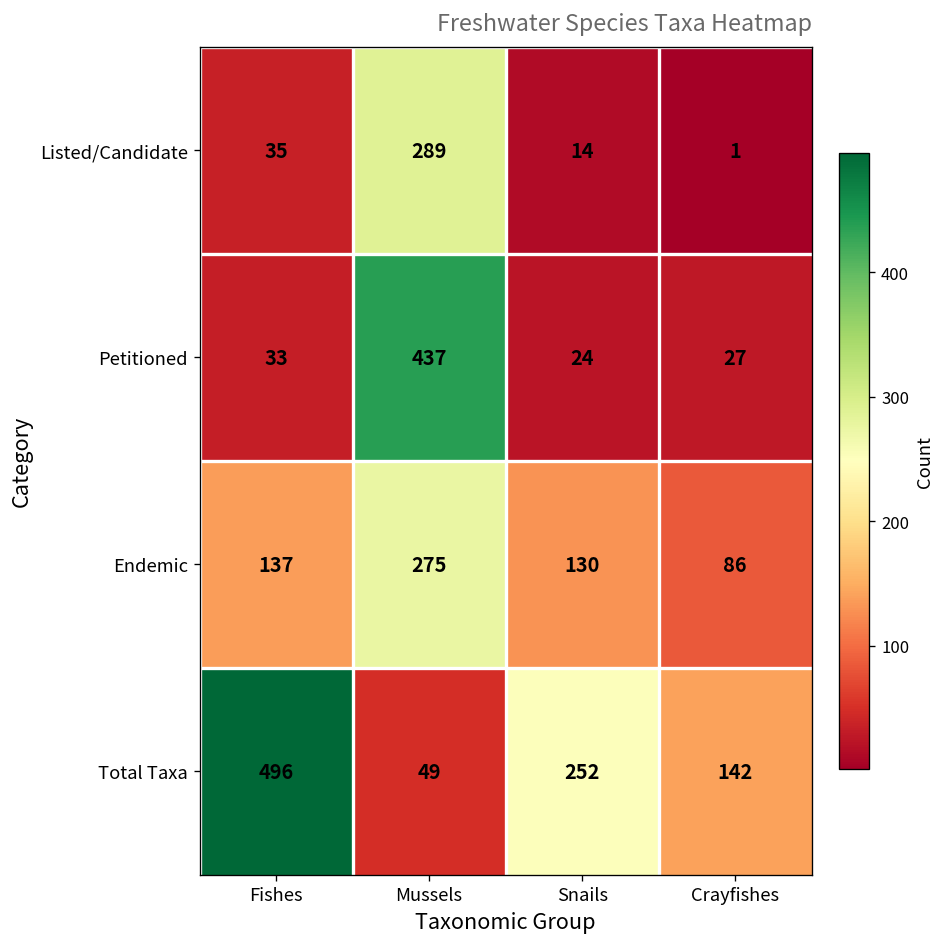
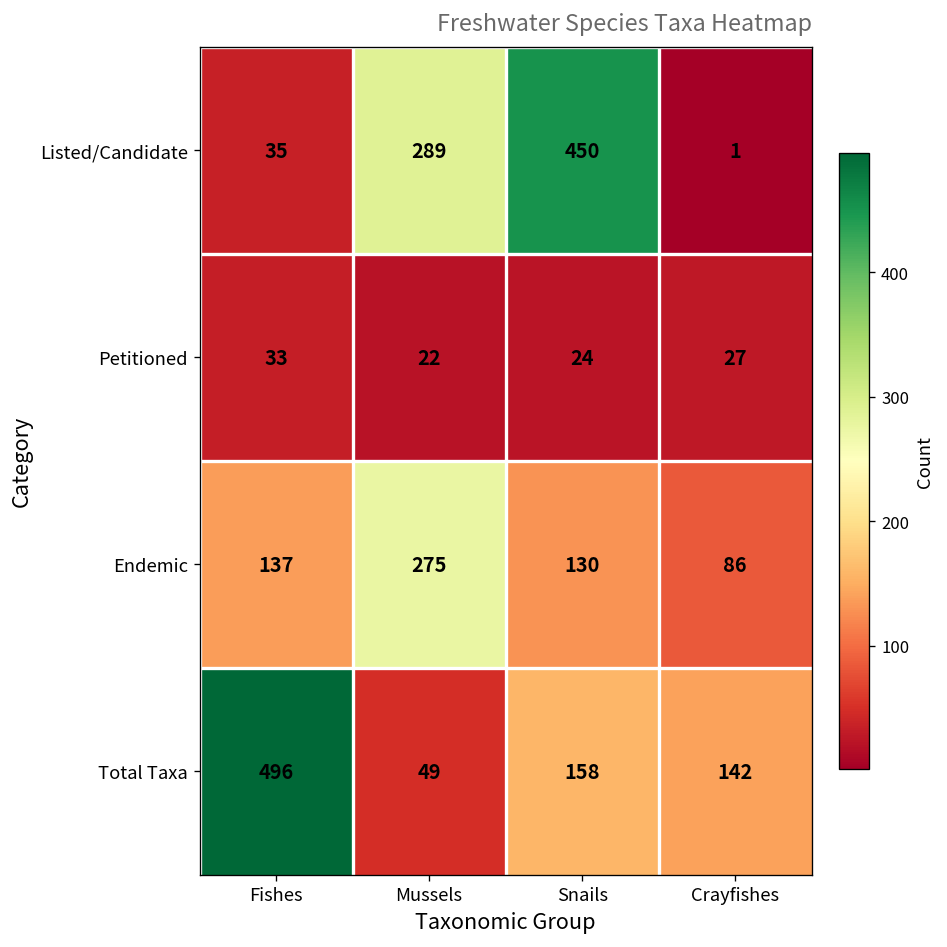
Listed/Candidate, Snails: 14 -> 450
Petitioned, Mussels: 437 -> 22
Total Taxa, Snails: 252 -> 158
